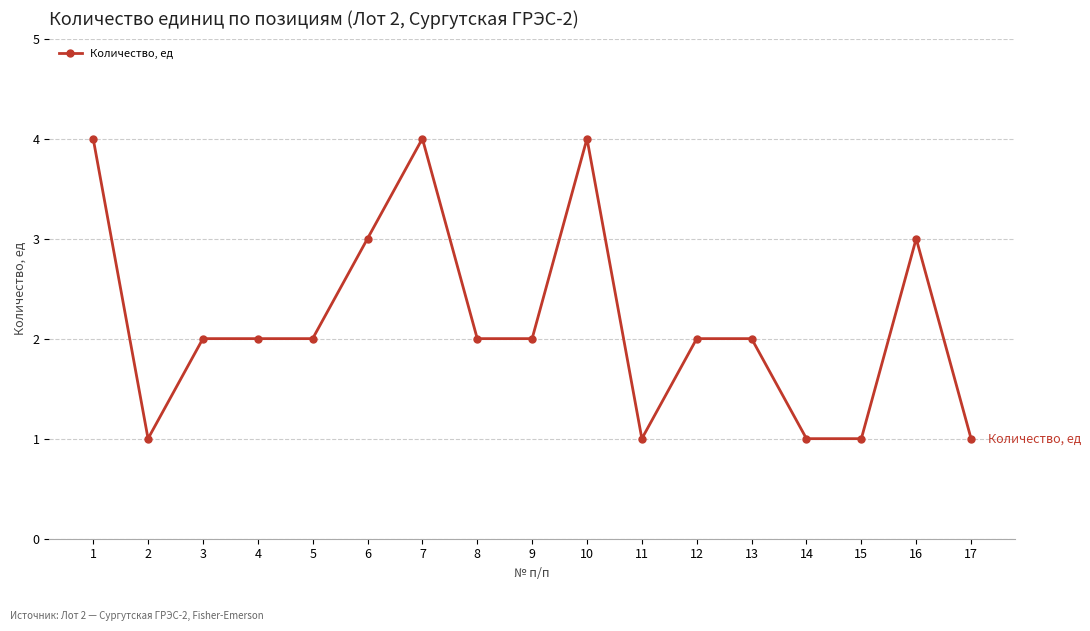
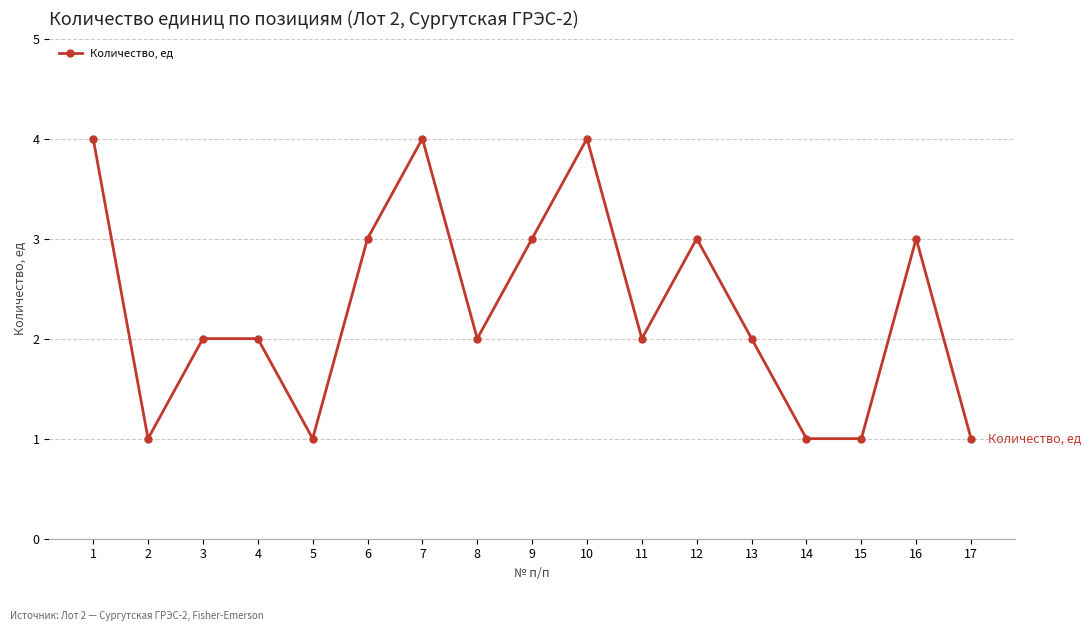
5: 2 -> 1
9: 2 -> 3
11: 1 -> 2
12: 2 -> 3
